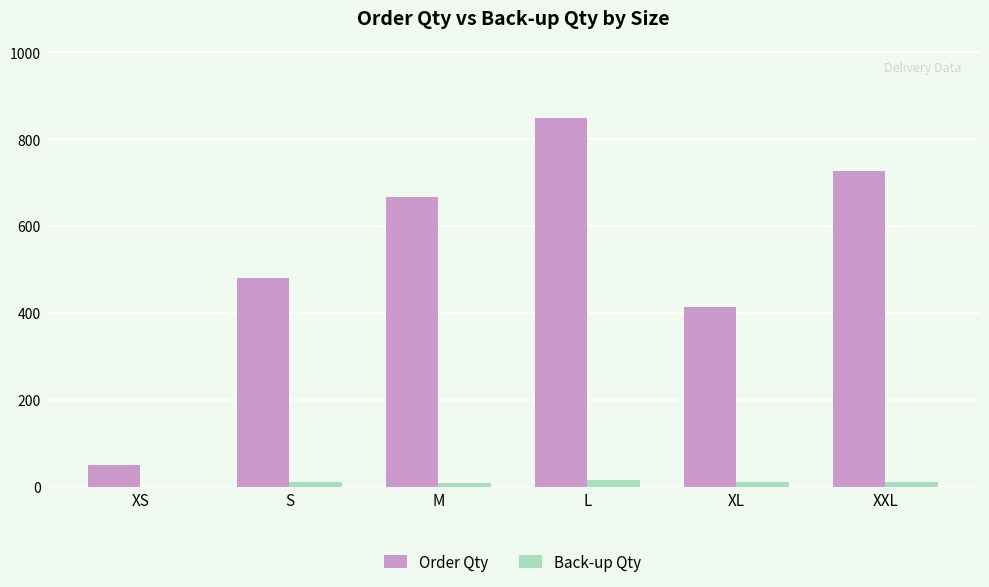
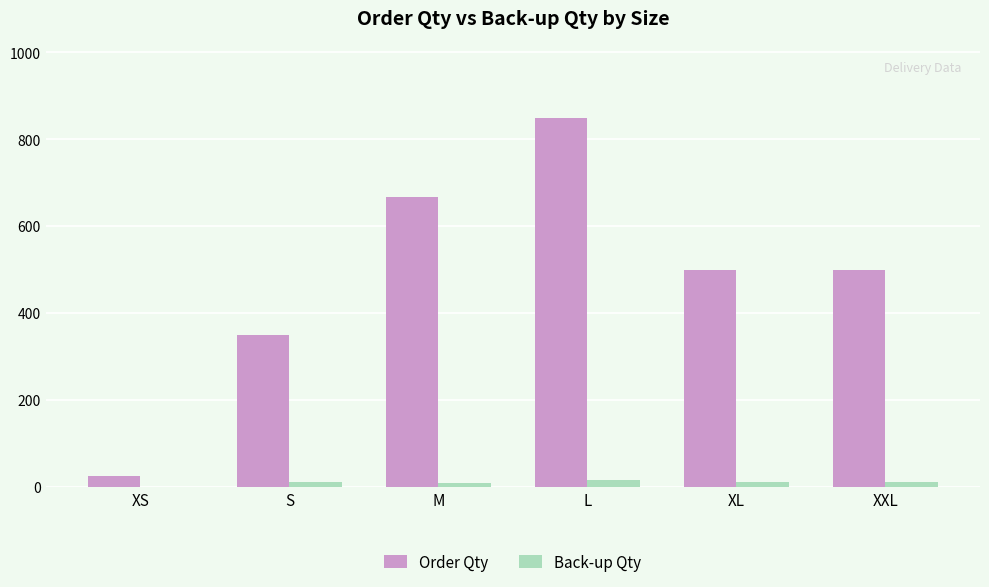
Order Qty, XS: 50 -> 30
Order Qty, S: 480 -> 350
Order Qty, XL: 410 -> 500
Order Qty, XXL: 730 -> 500
